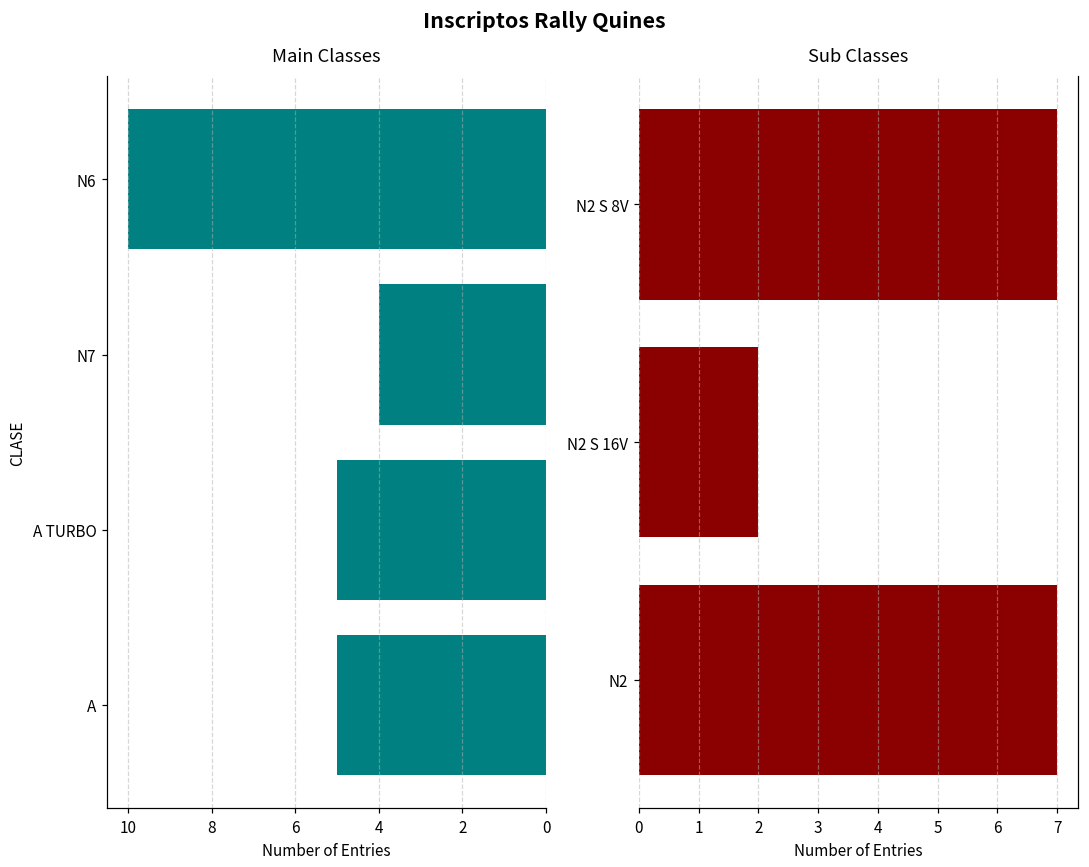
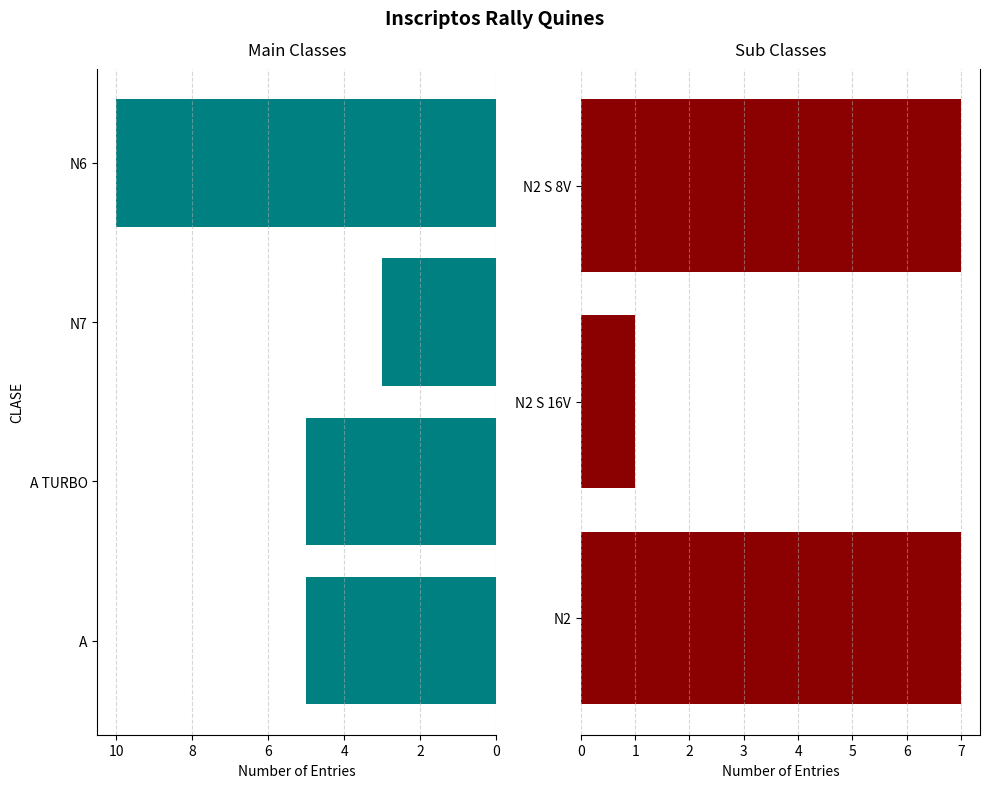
Main Classes, N7: 4 -> 3
Sub Classes, N2 S 16V: 2 -> 1
